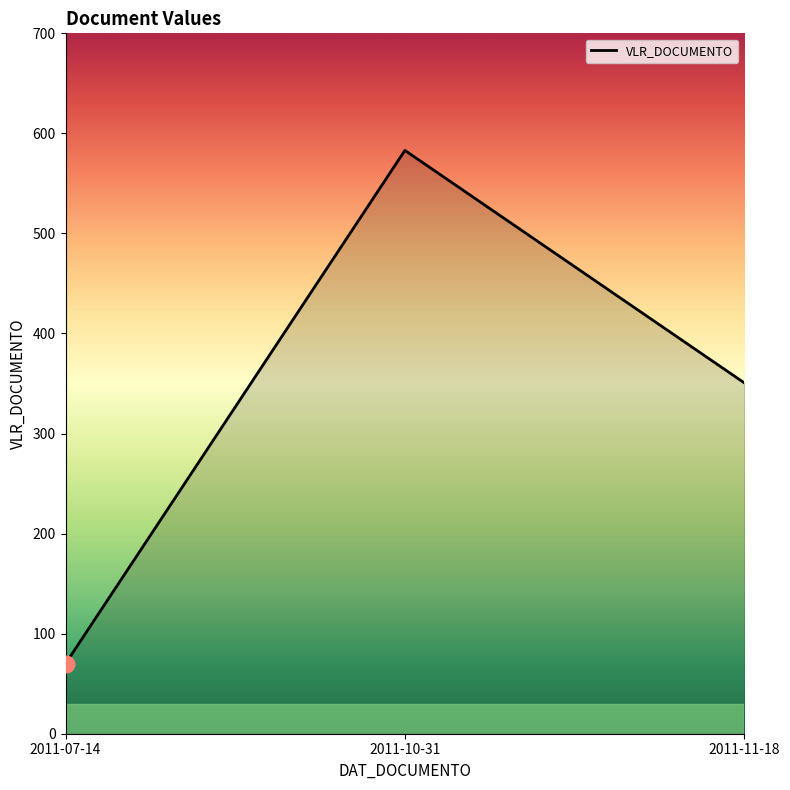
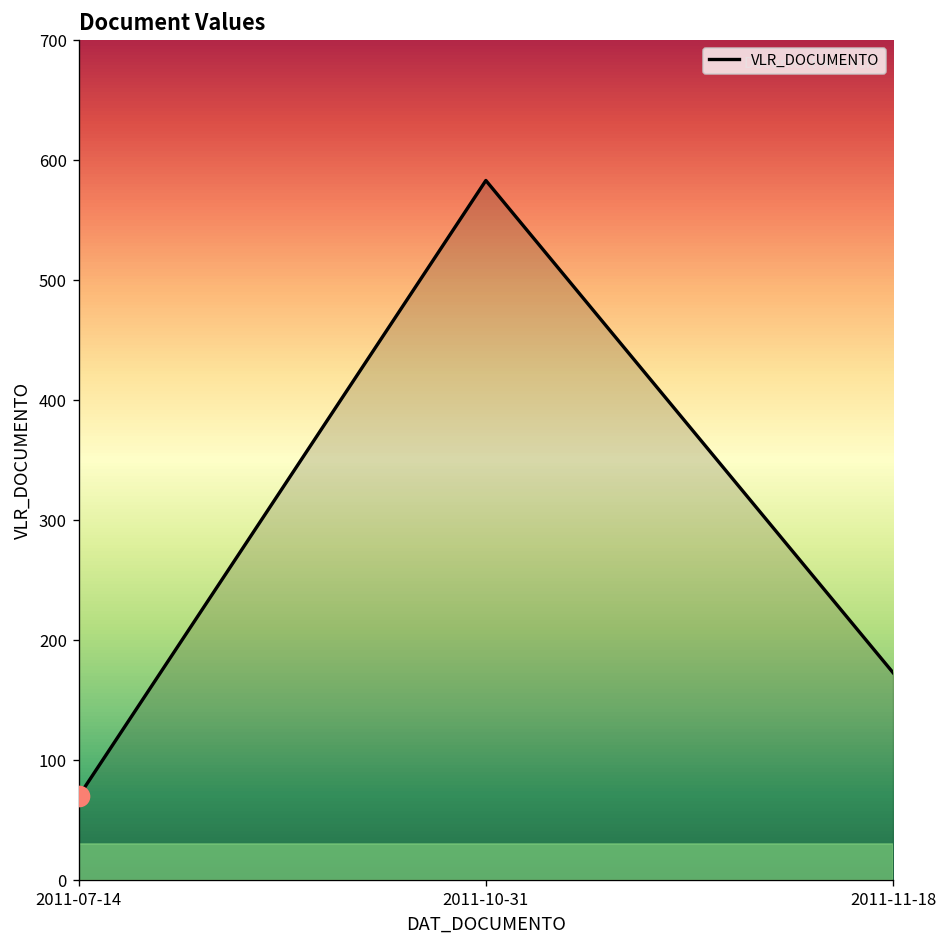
VLR_DOCUMENTO, 2011-11-18: 351 -> 173
